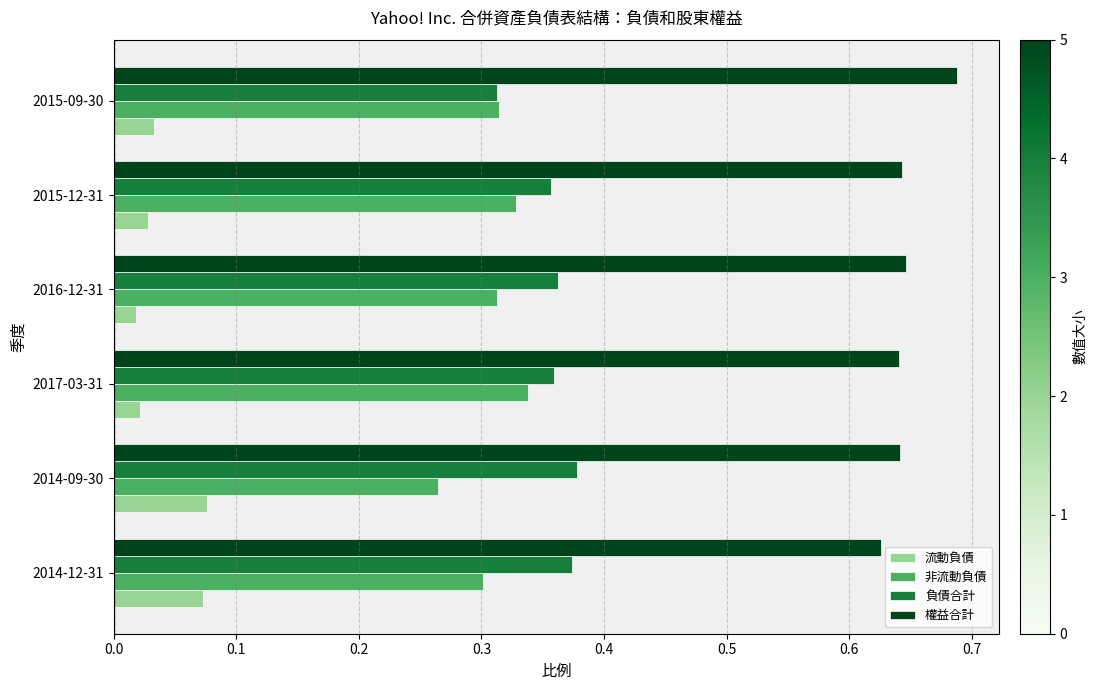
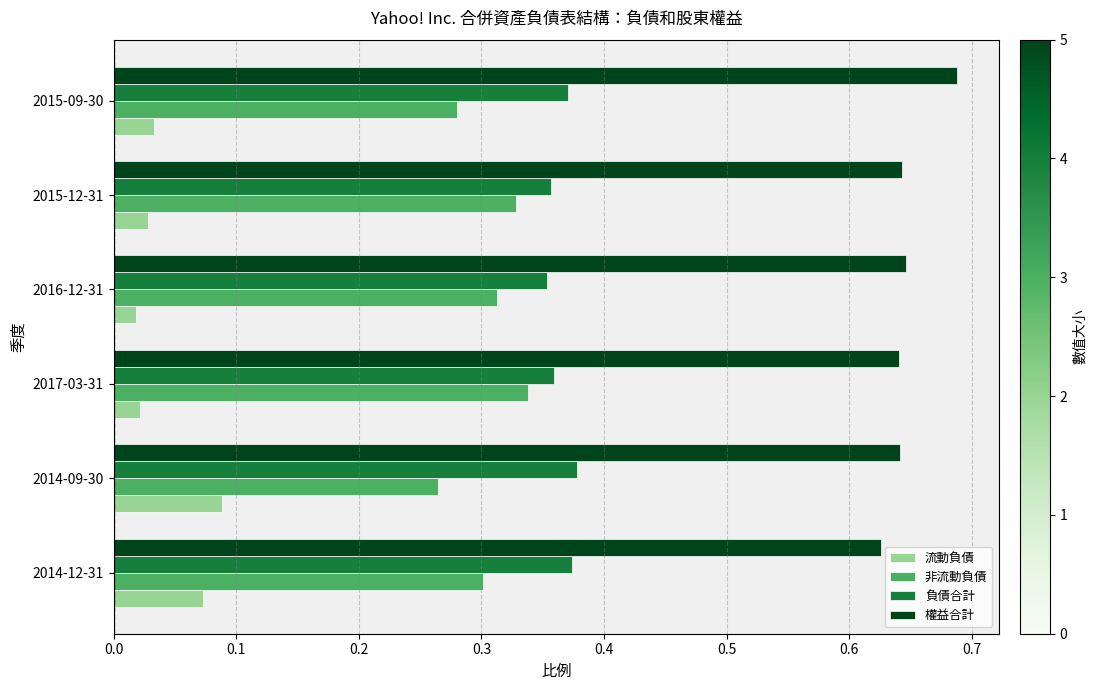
負債合計, 2015-09-30: 0.313 -> 0.370
非流動負債, 2015-09-30: 0.315 -> 0.280
負債合計, 2016-12-31: 0.362 -> 0.354
流動負債, 2014-09-30: 0.076 -> 0.089
